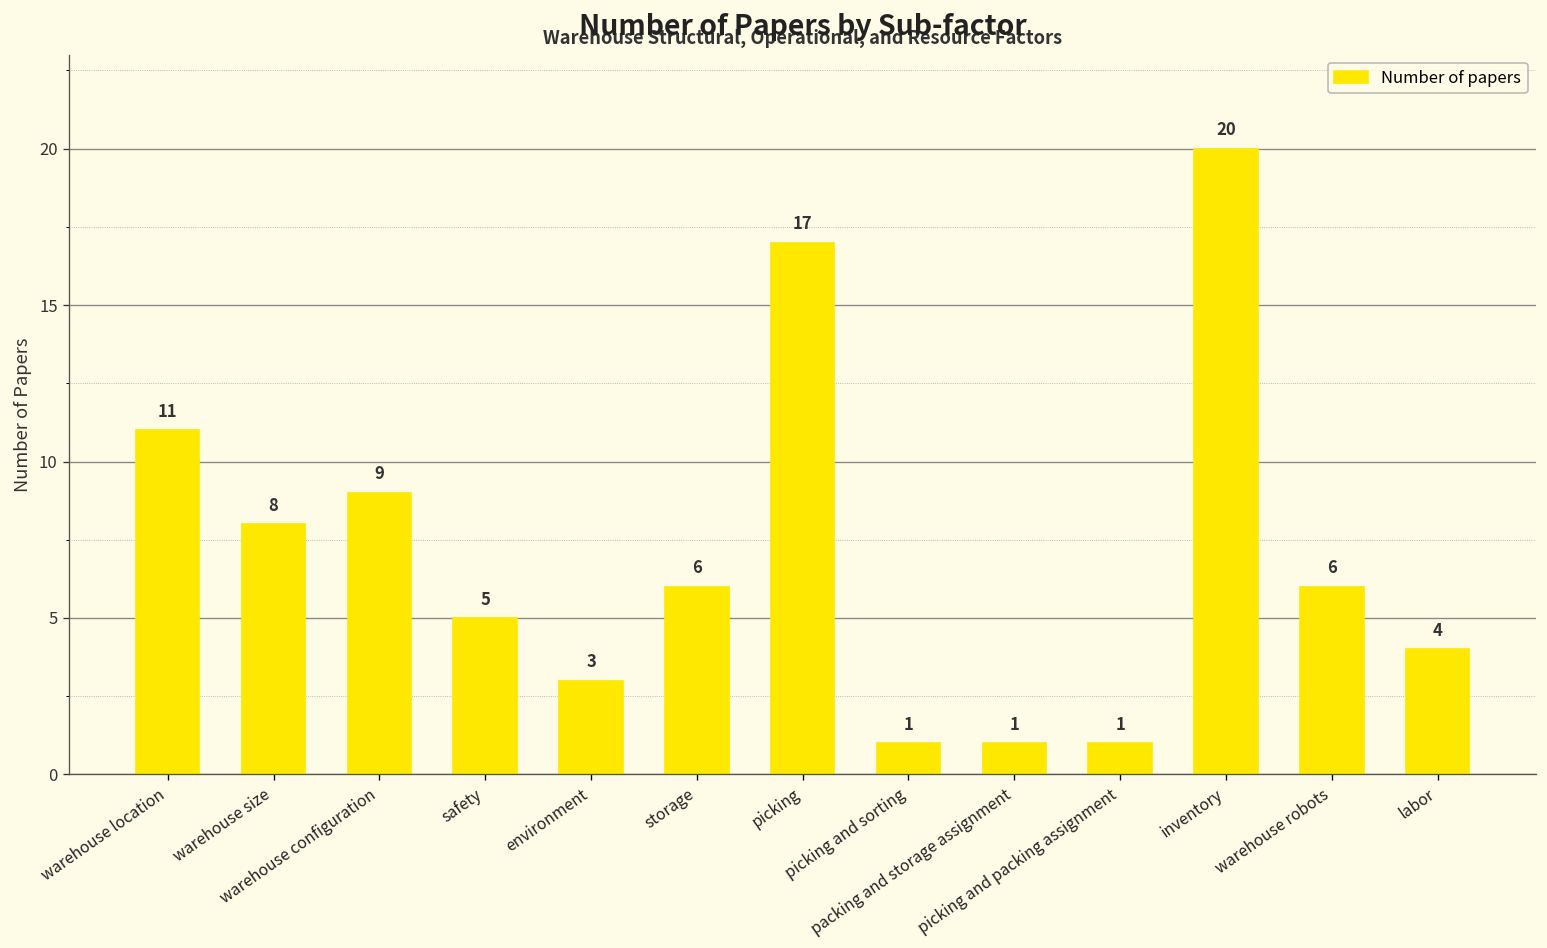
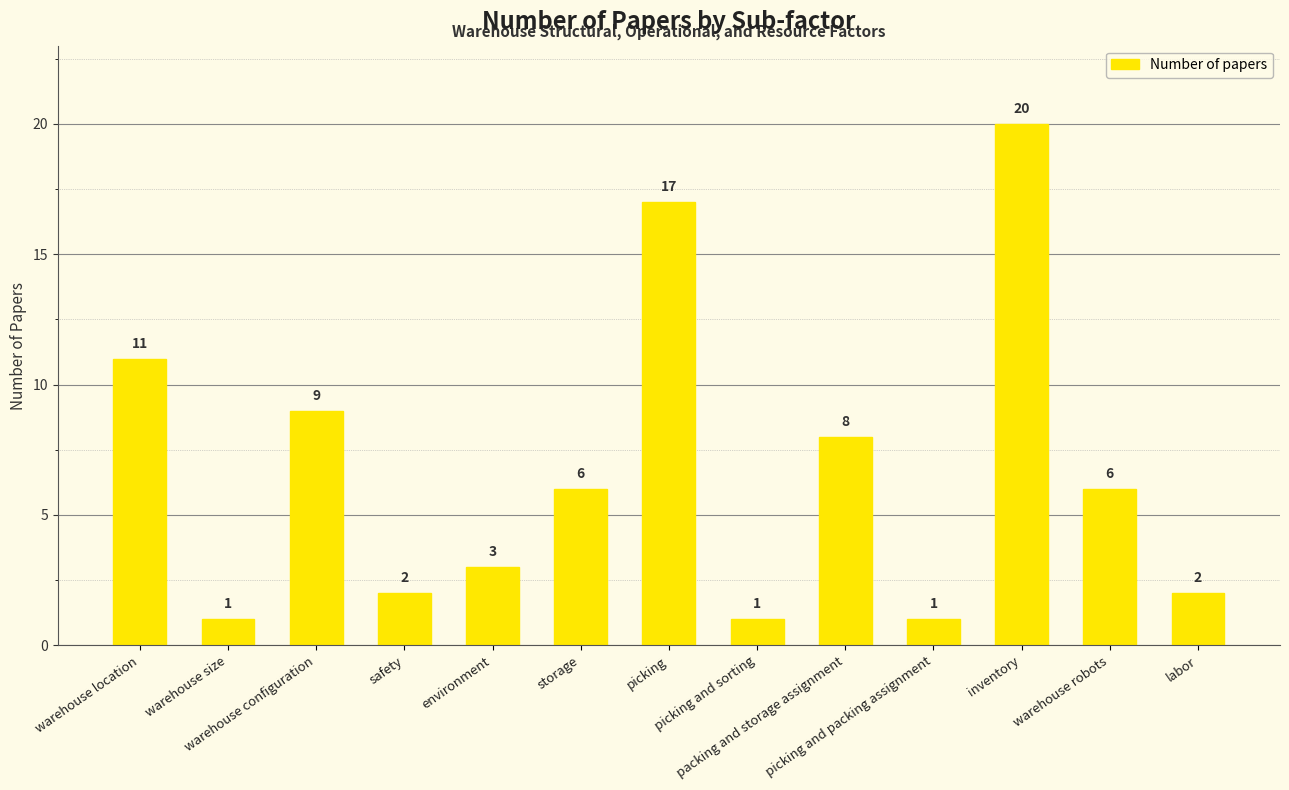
warehouse size: 8 -> 1
safety: 5 -> 2
packing and storage assignment: 1 -> 8
labor: 4 -> 2
